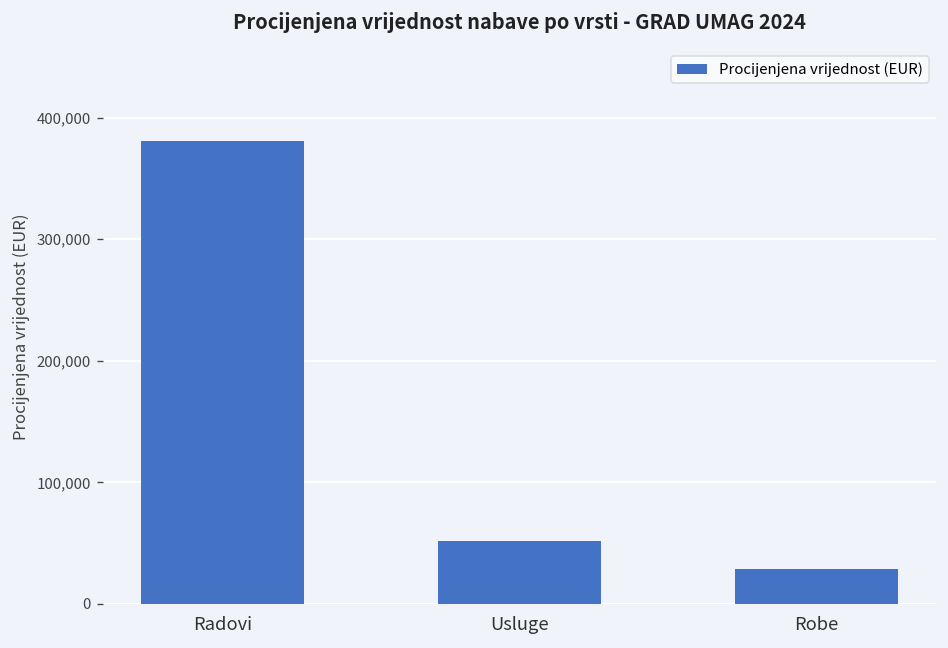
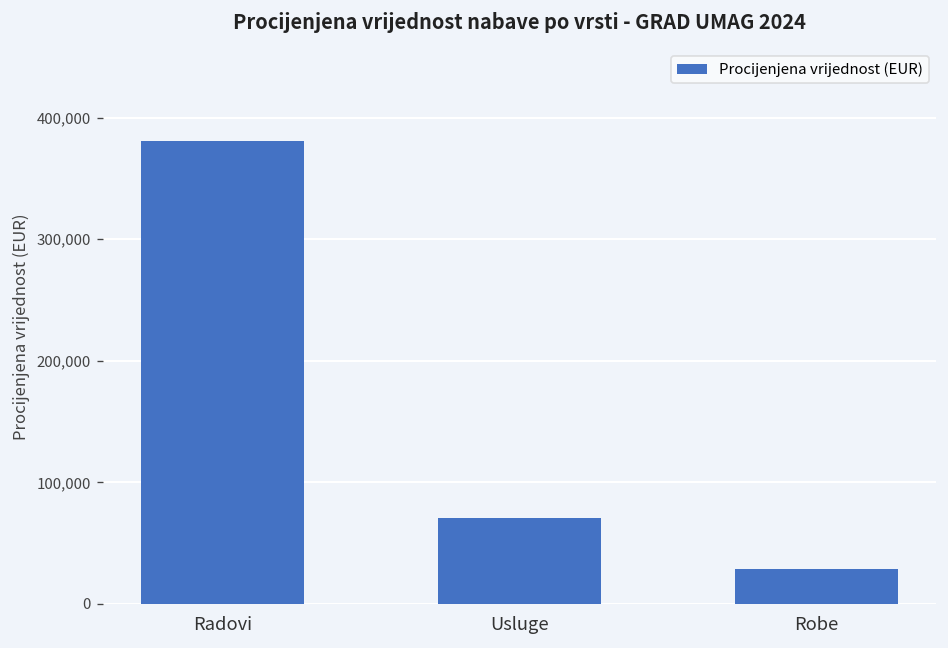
Usluge: 52,000 -> 71,000
